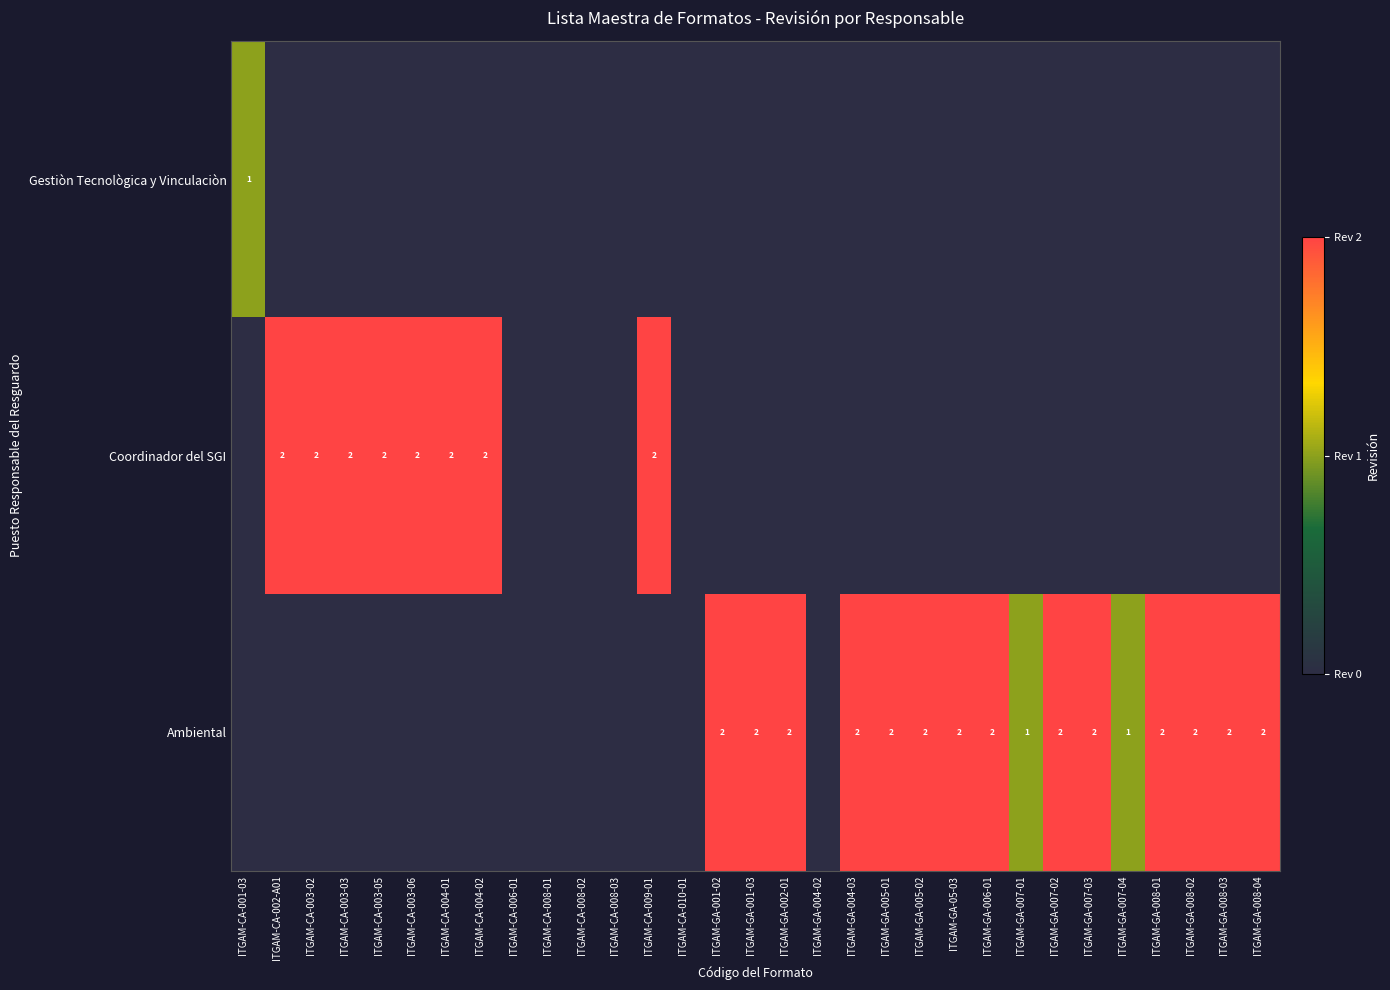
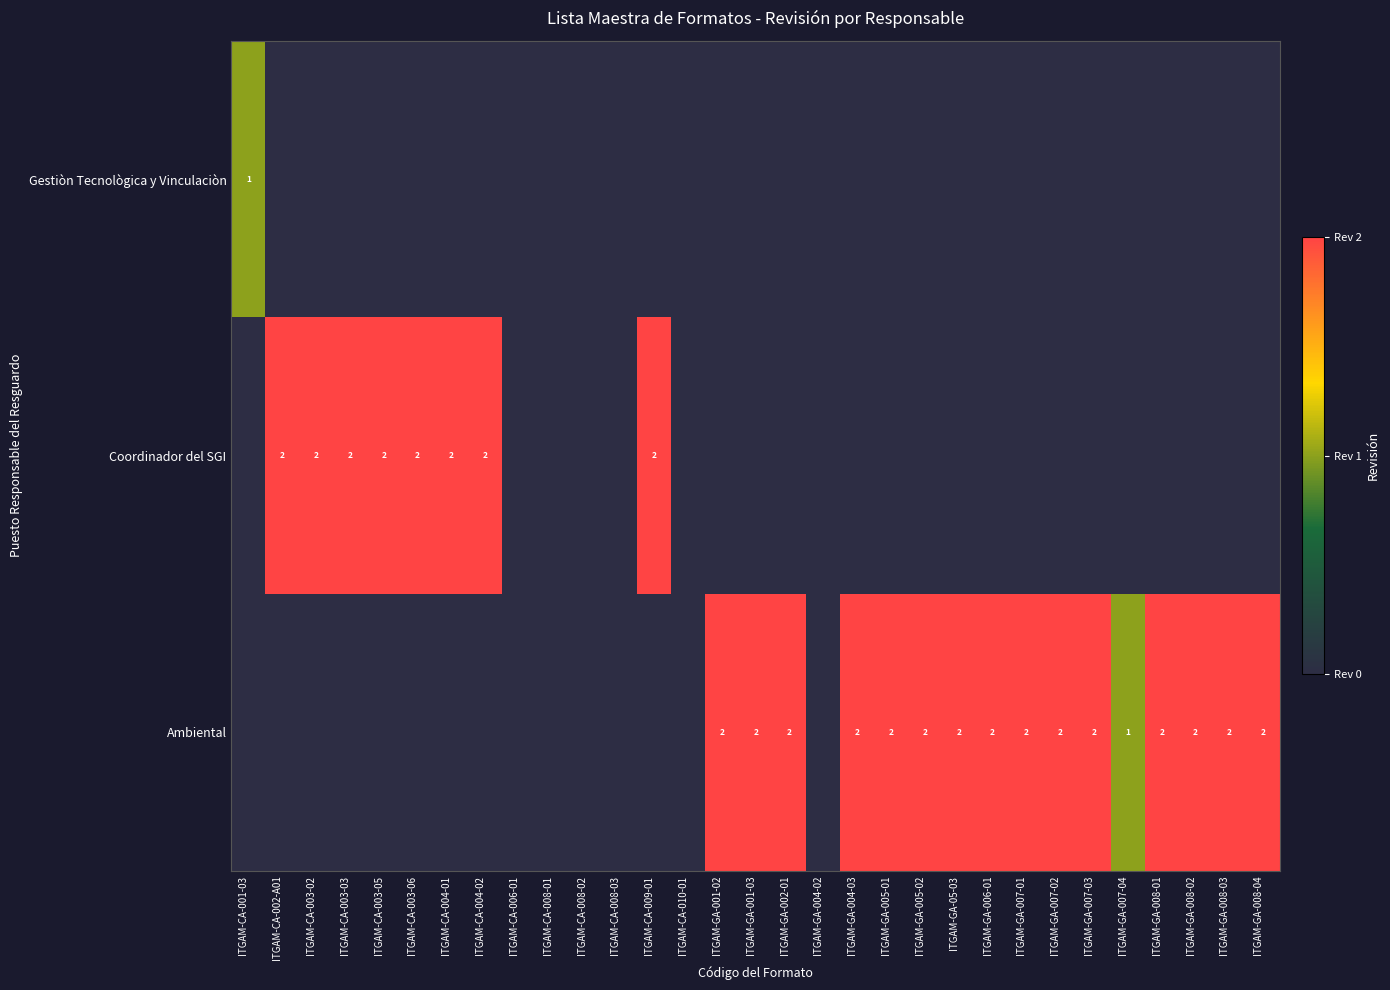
Ambiental, ITGAM-GA-007-01: 1 -> 2
